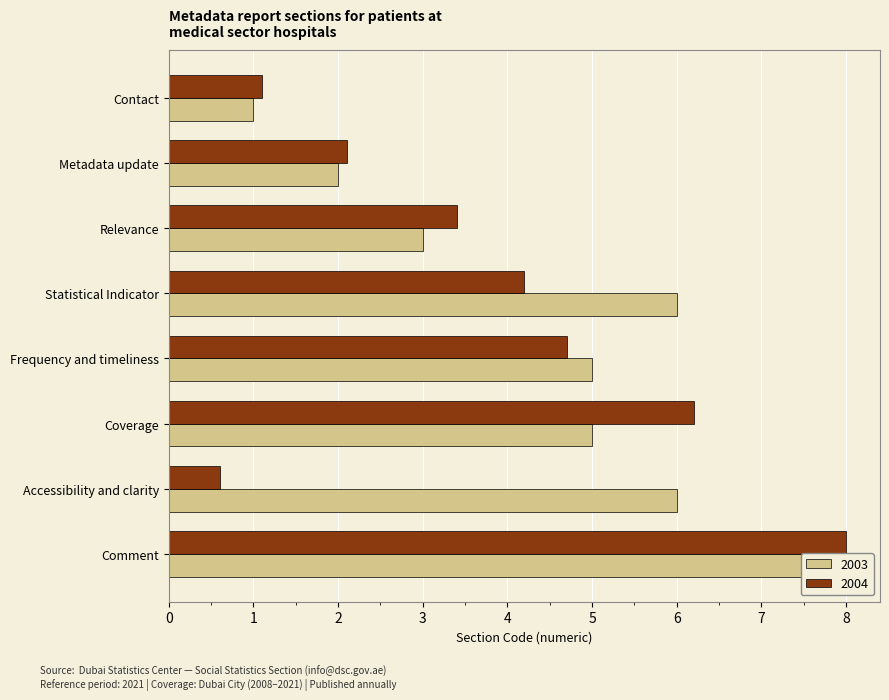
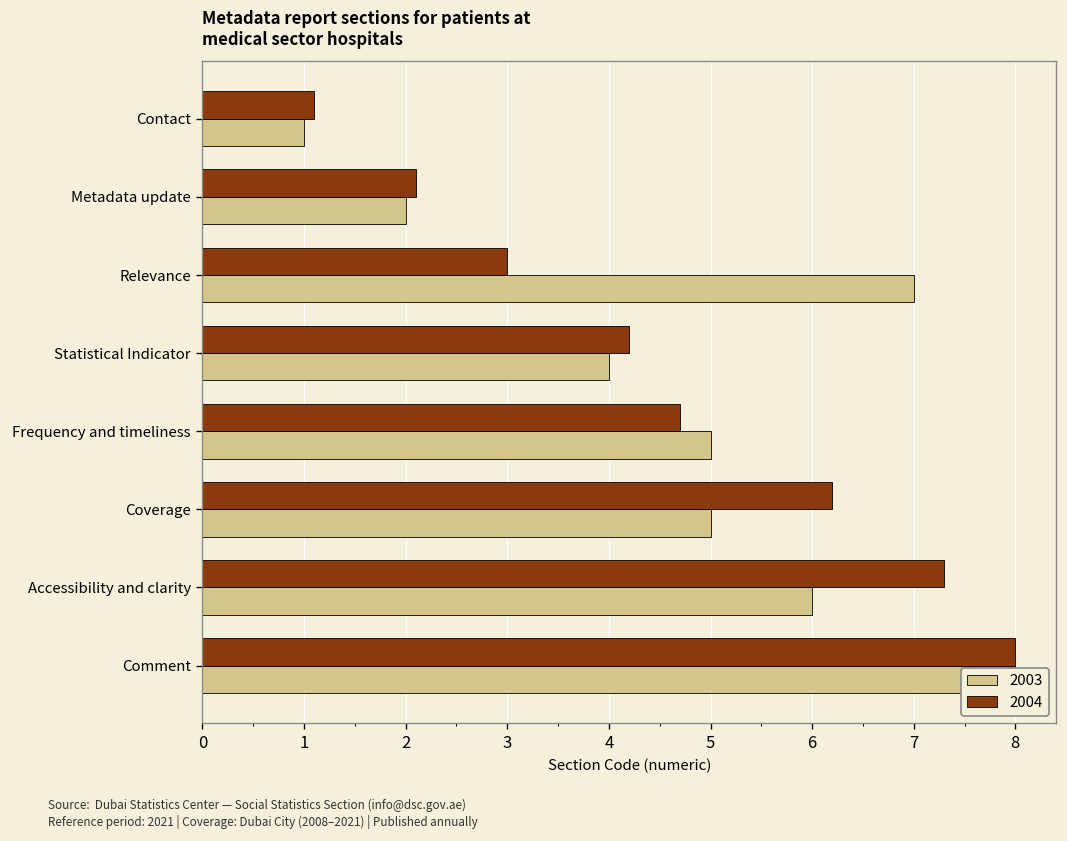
2004, Relevance: 3.4 -> 3.0
2003, Relevance: 3 -> 7
2003, Statistical Indicator: 6 -> 4
2004, Accessibility and clarity: 0.6 -> 7.3
